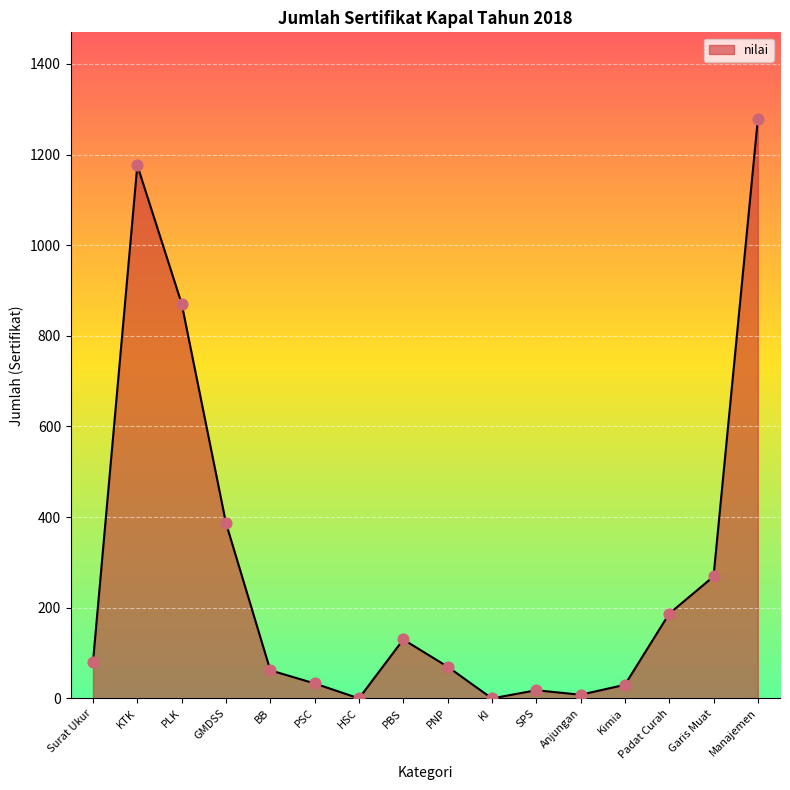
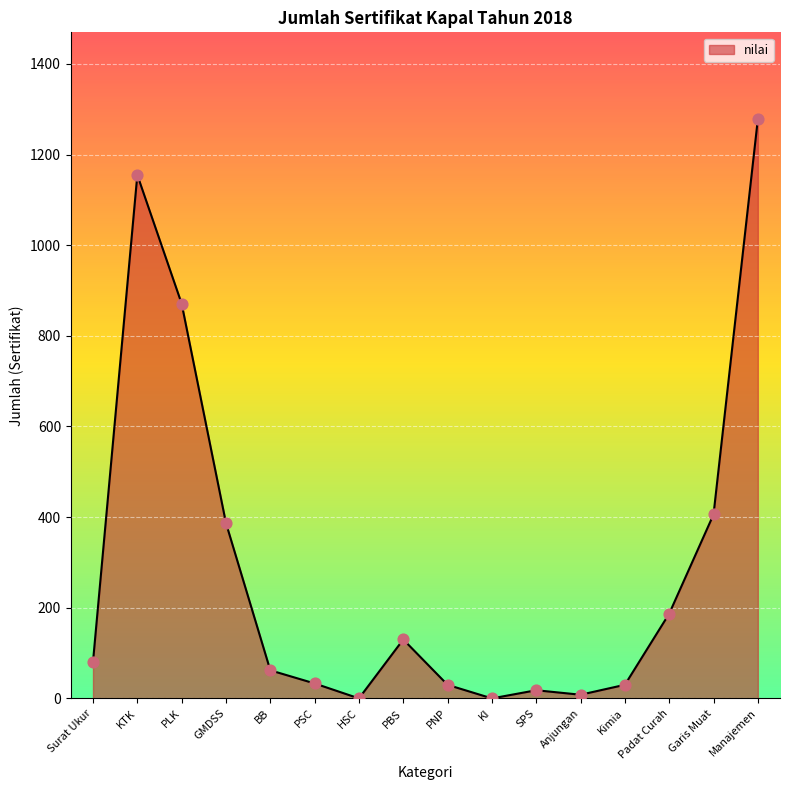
KTK: 1180 -> 1150
PNP: 70 -> 30
Garis Muat: 270 -> 410
